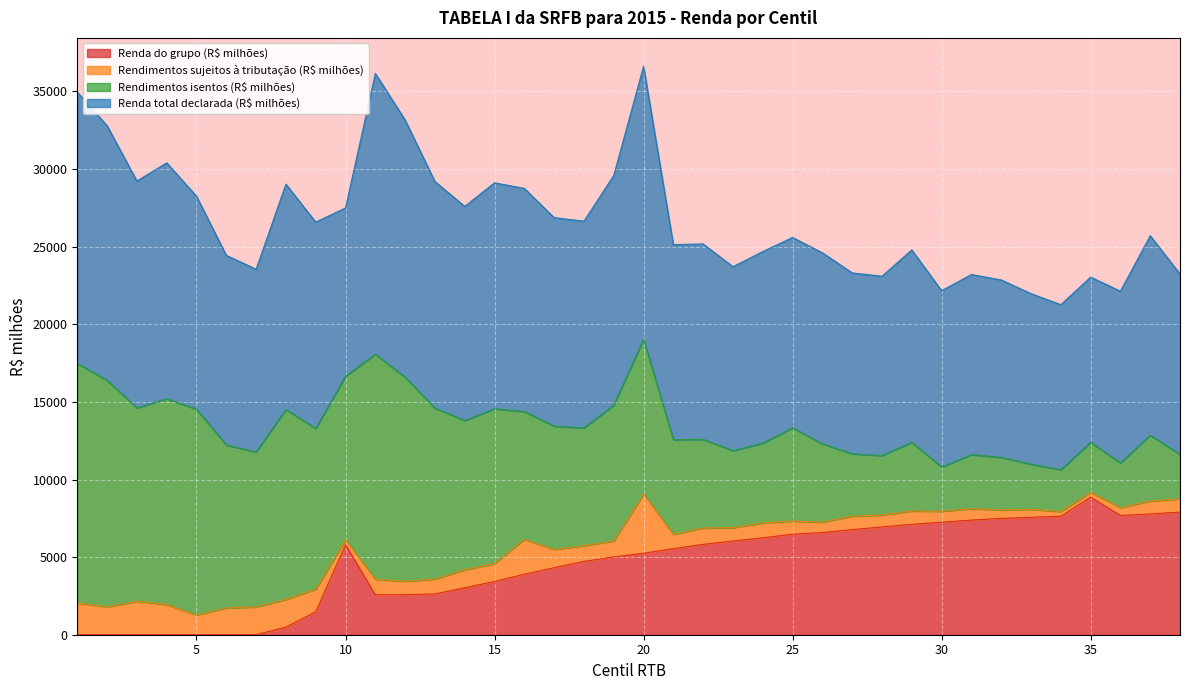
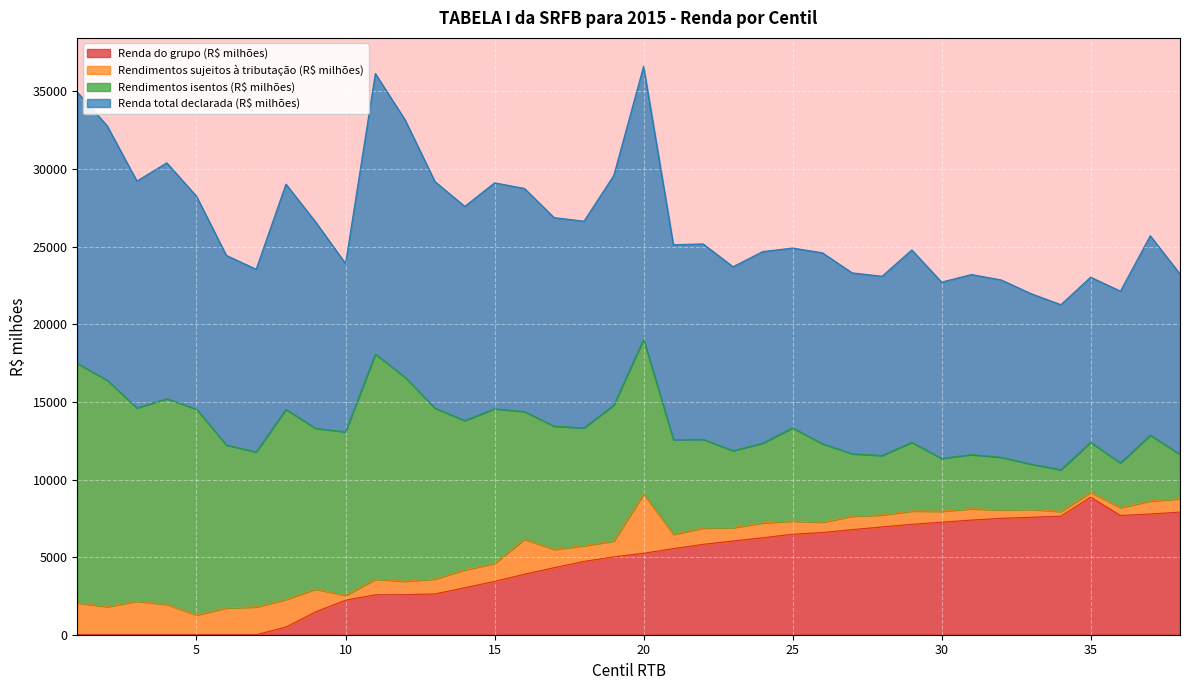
Renda do grupo (R$ milhões), 10: 5800 -> 2200
Renda total declarada (R$ milhões), 25: 12300 -> 11600
Rendimentos isentos (R$ milhões), 30: 2900 -> 3400
